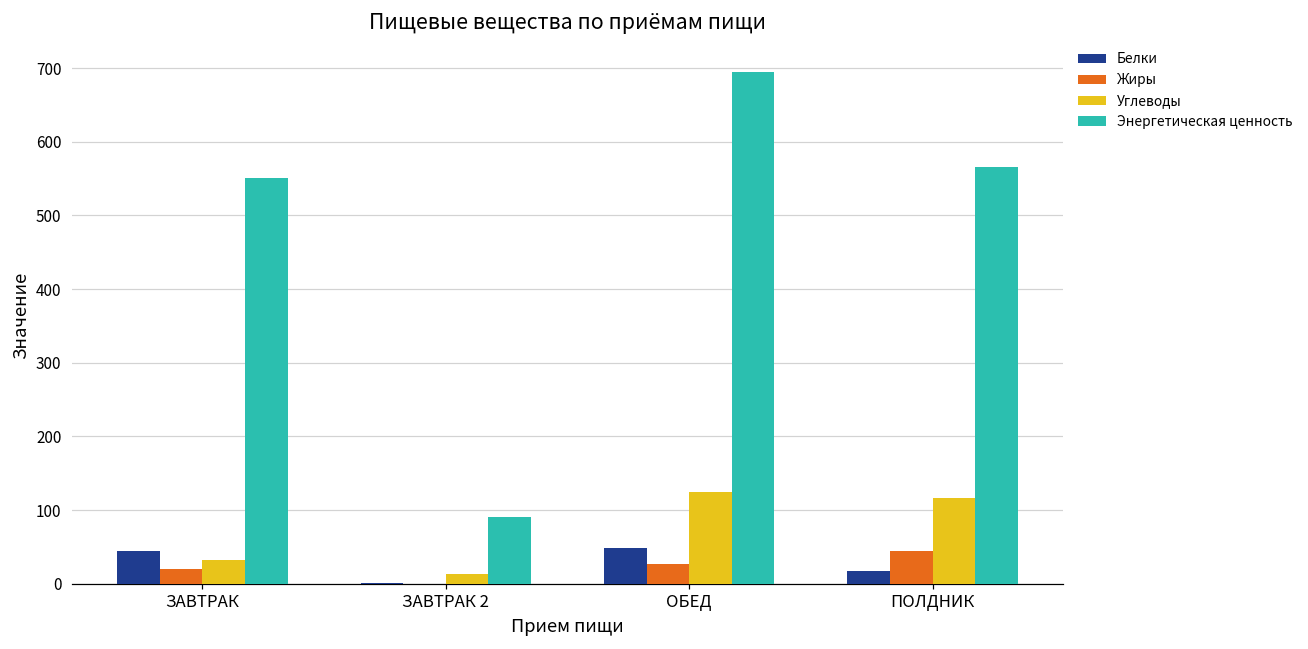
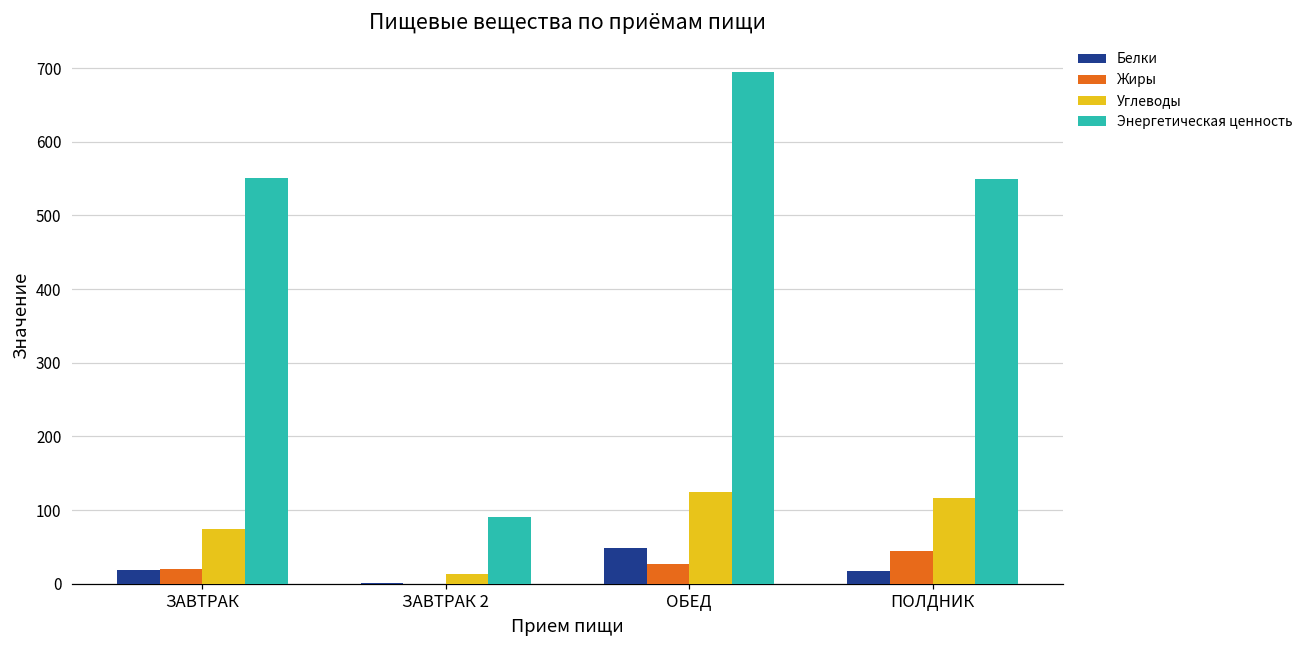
Белки, ЗАВТРАК: 40 -> 20
Углеводы, ЗАВТРАК: 30 -> 70
Энергетическая ценность, ПОЛДНИК: 570 -> 550
